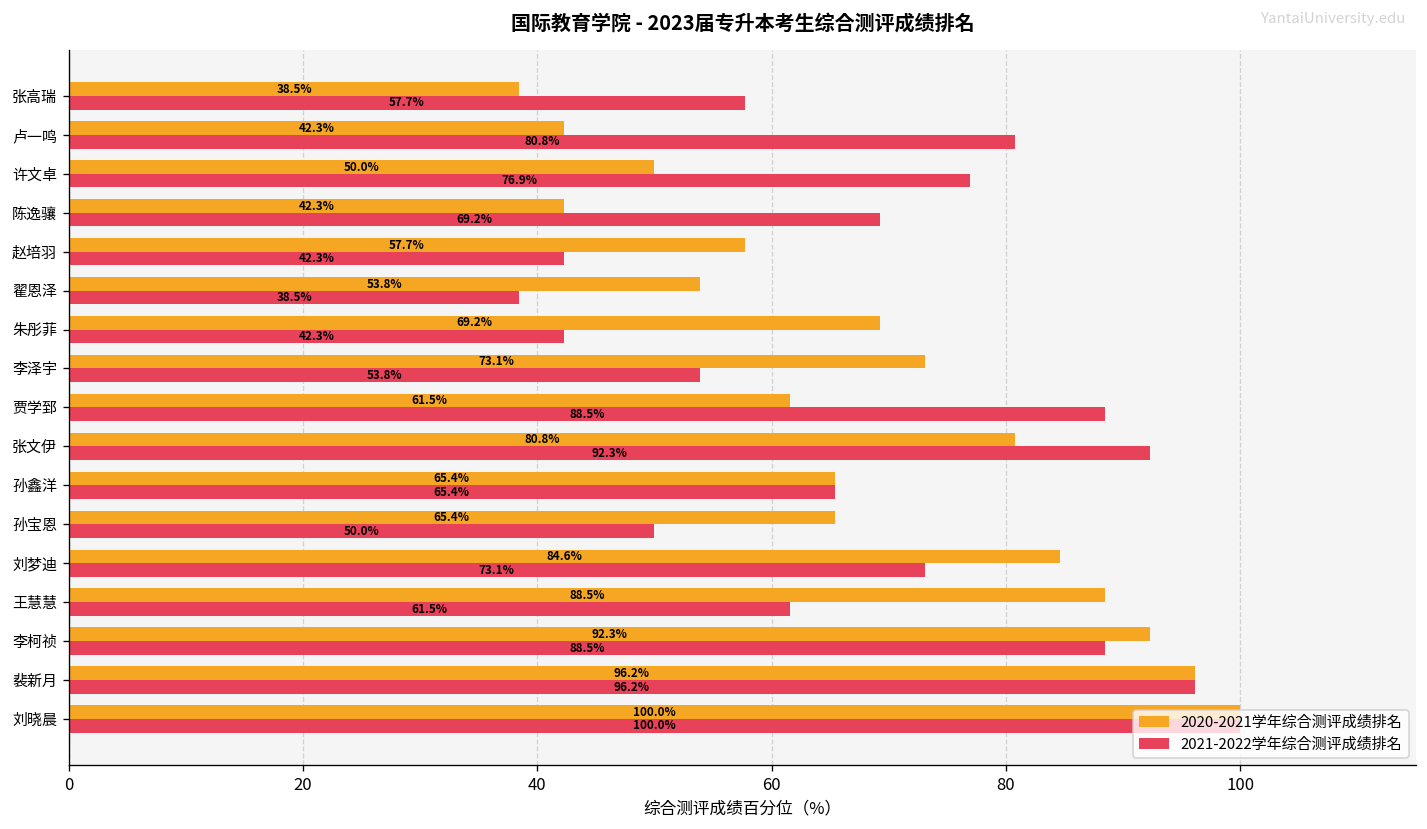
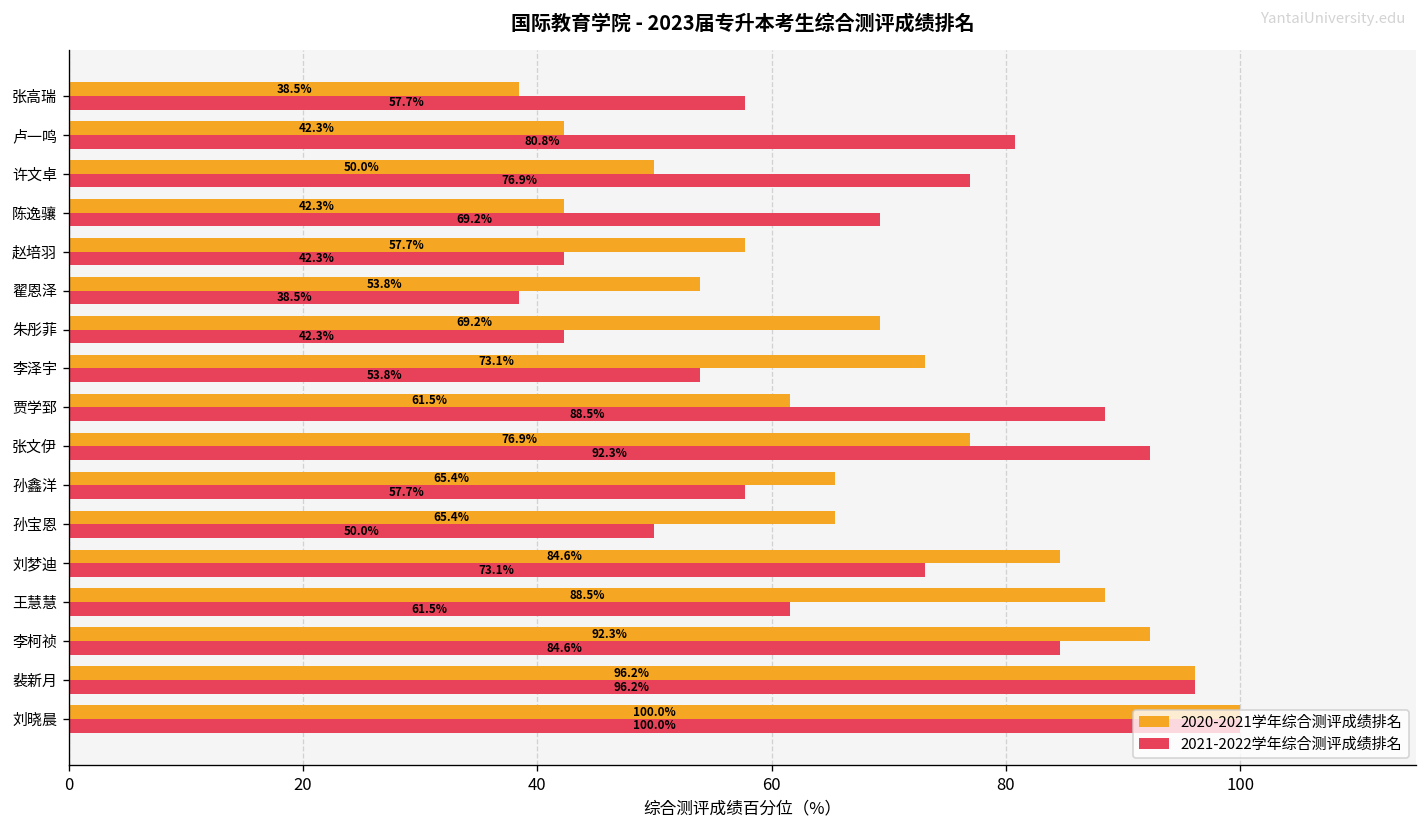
2020-2021学年综合测评成绩排名, 张文伊: 80.8% -> 76.9%
2021-2022学年综合测评成绩排名, 孙鑫洋: 65.4% -> 57.7%
2021-2022学年综合测评成绩排名, 李柯祯: 88.5% -> 84.6%
